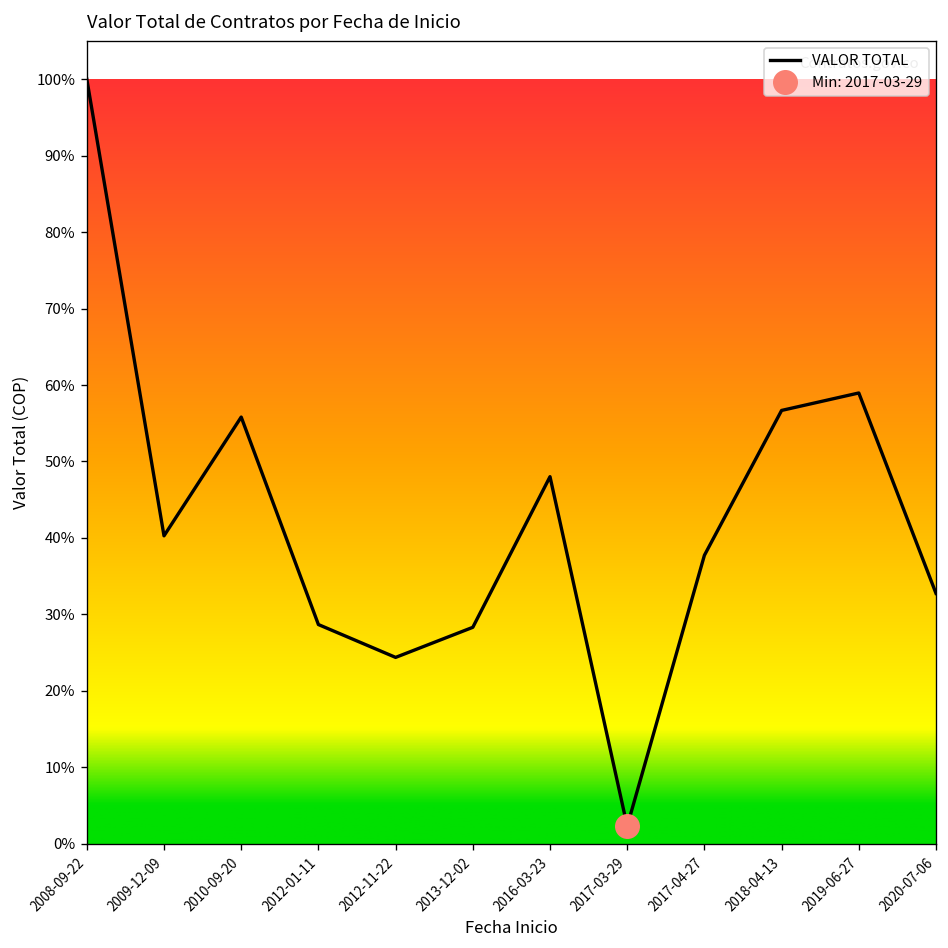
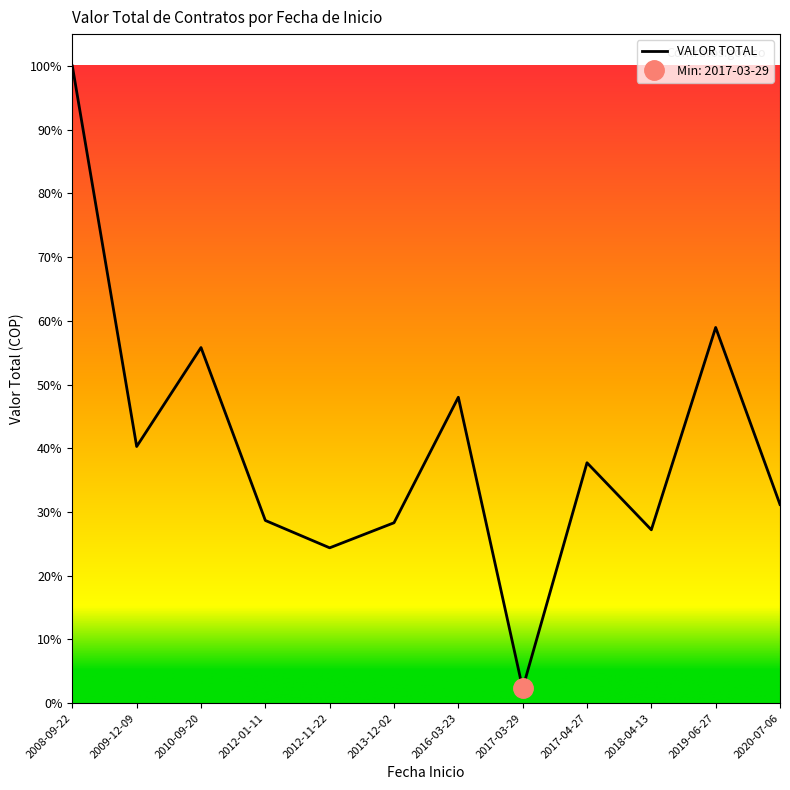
VALOR TOTAL, 2018-04-13: 57% -> 27%
VALOR TOTAL, 2020-07-06: 33% -> 31%
